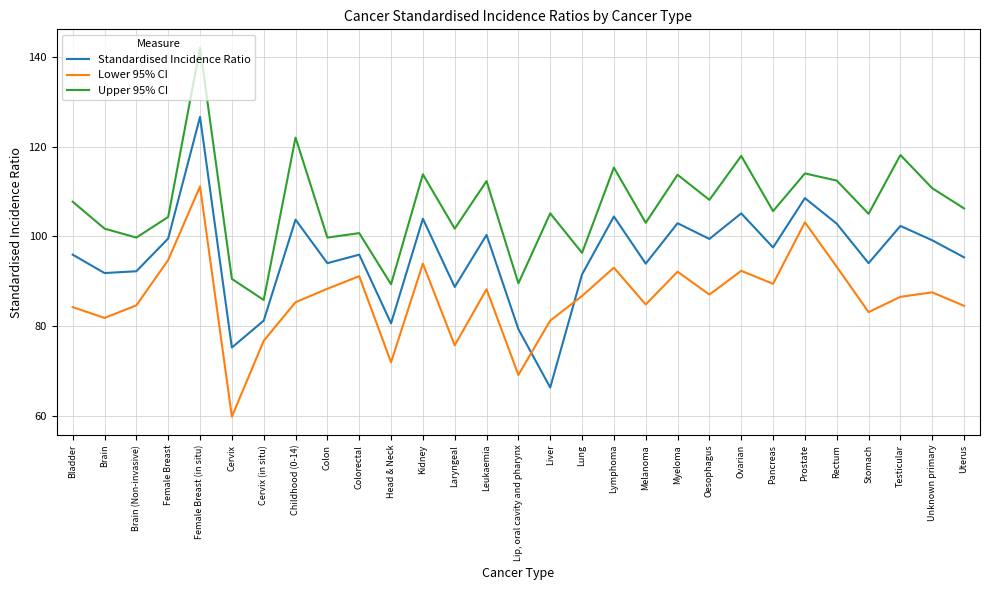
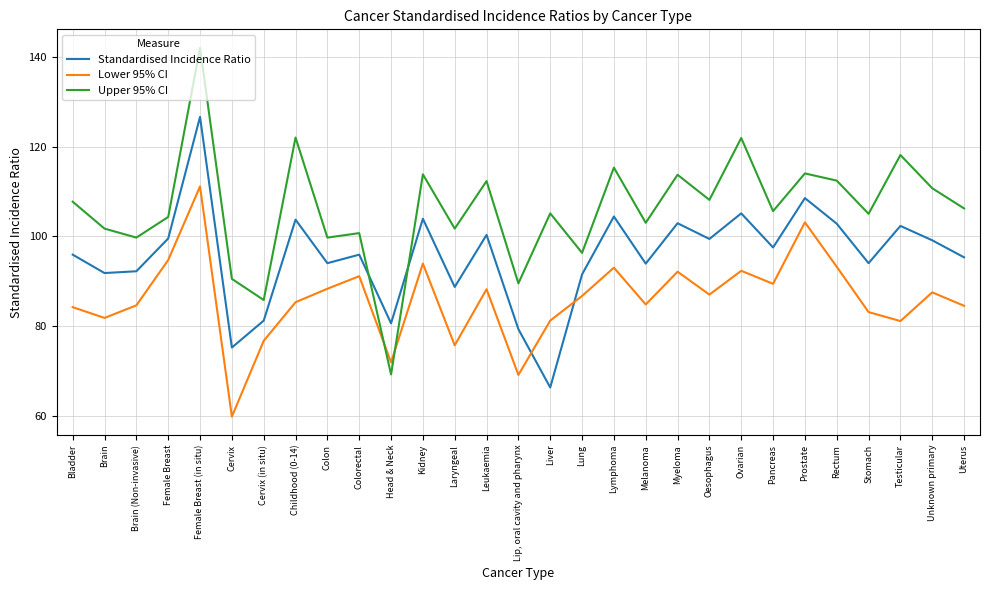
Upper 95% CI, Head & Neck: 89 -> 69
Upper 95% CI, Ovarian: 118 -> 122
Lower 95% CI, Testicular: 87 -> 81
